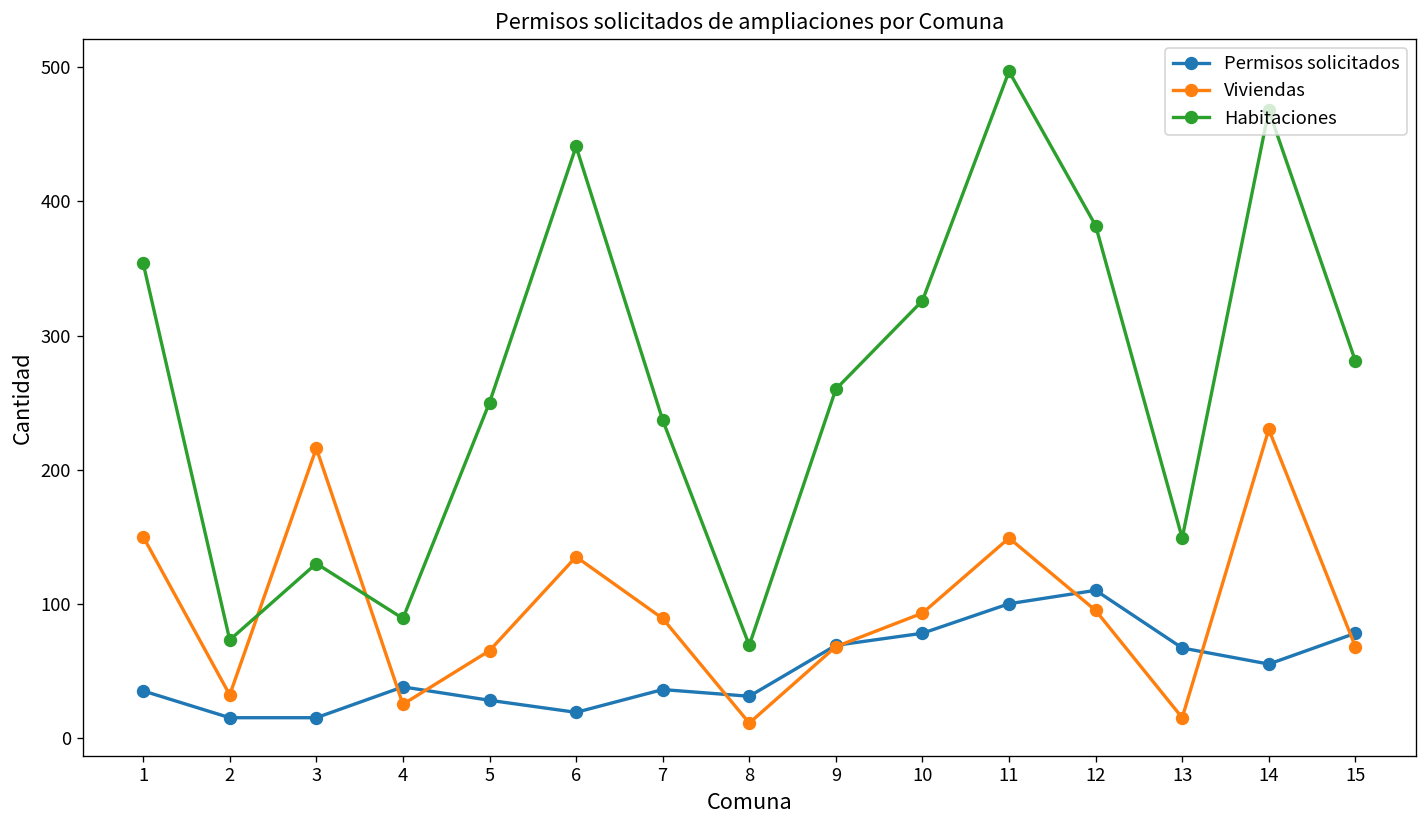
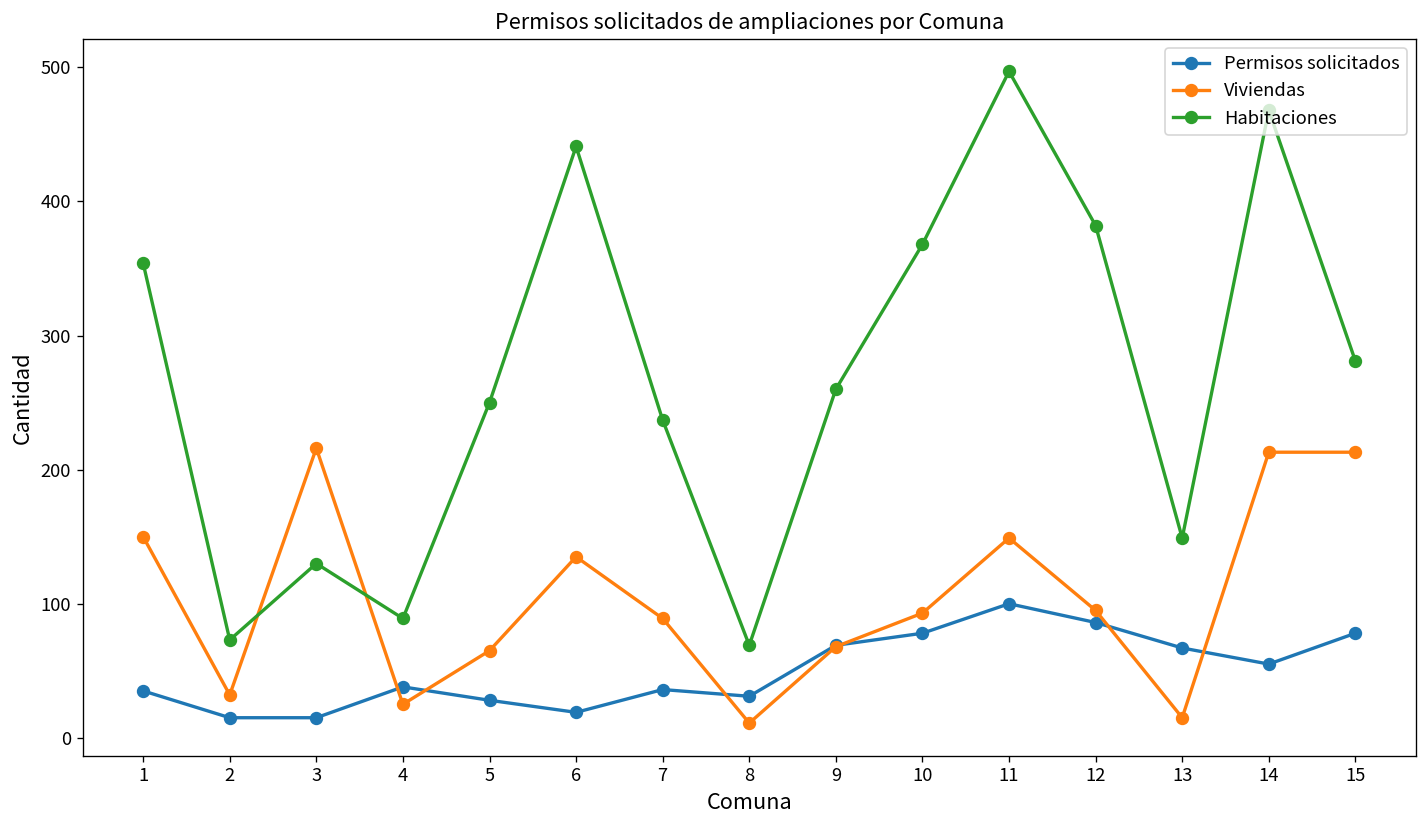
Habitaciones, 10: 326 -> 368
Permisos solicitados, 12: 110 -> 86
Viviendas, 14: 230 -> 213
Viviendas, 15: 68 -> 213
